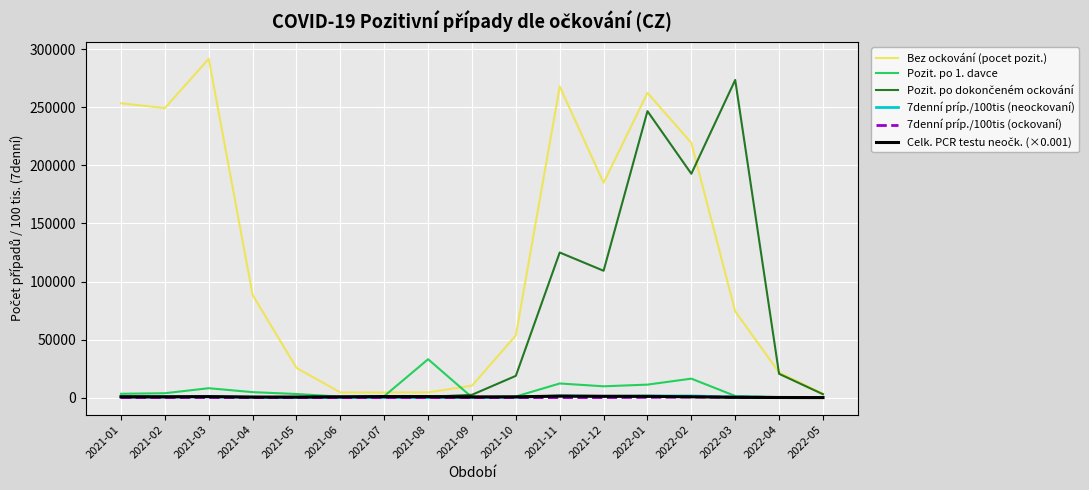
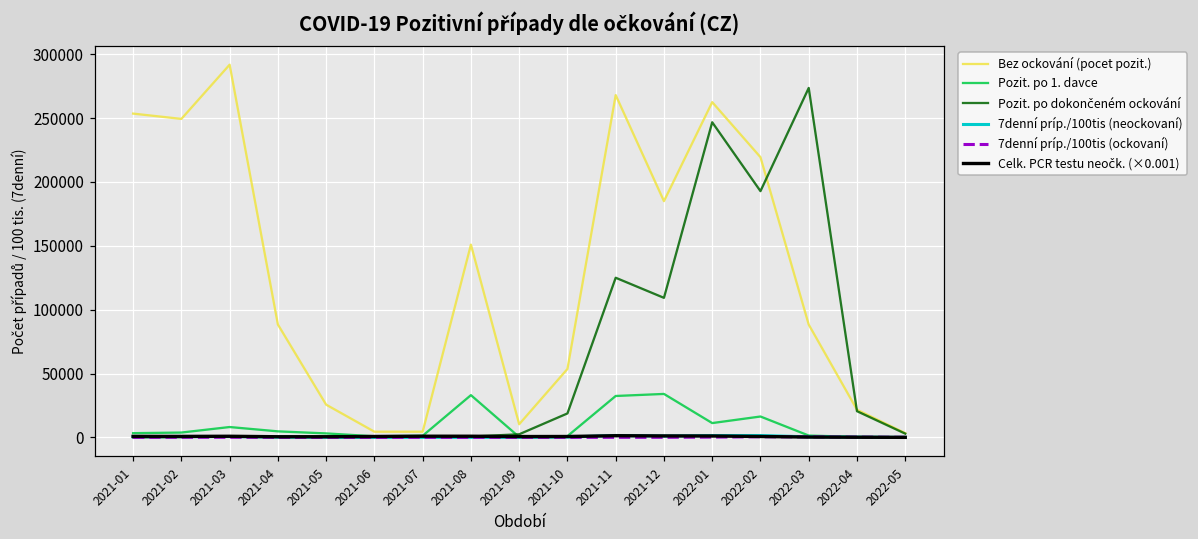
Bez ockování (pocet pozit.), 2021-08: 5000 -> 151000
Pozit. po 1. davce, 2021-11: 12000 -> 32000
Pozit. po 1. davce, 2021-12: 10000 -> 34000
Bez ockování (pocet pozit.), 2022-03: 74000 -> 88000
